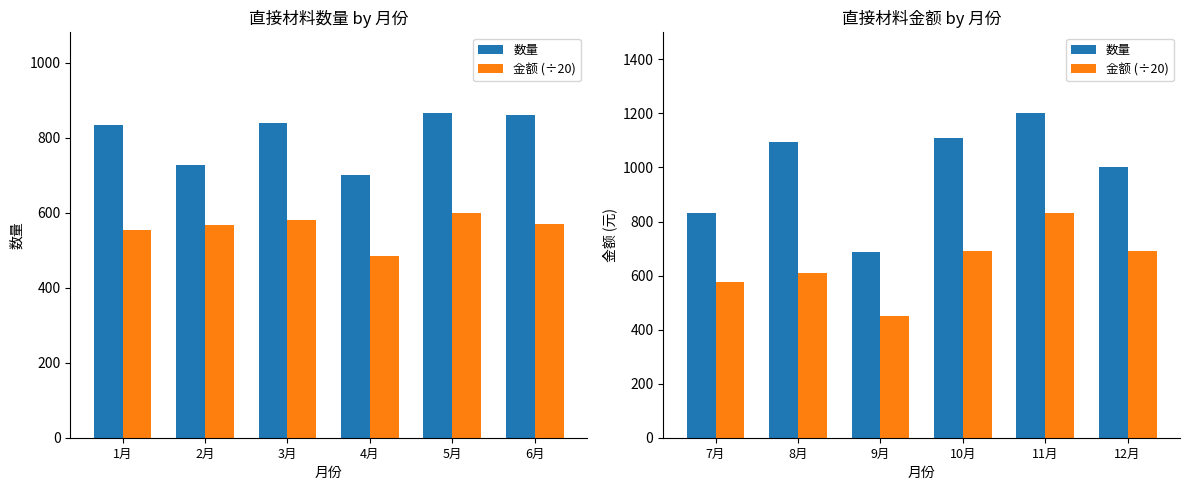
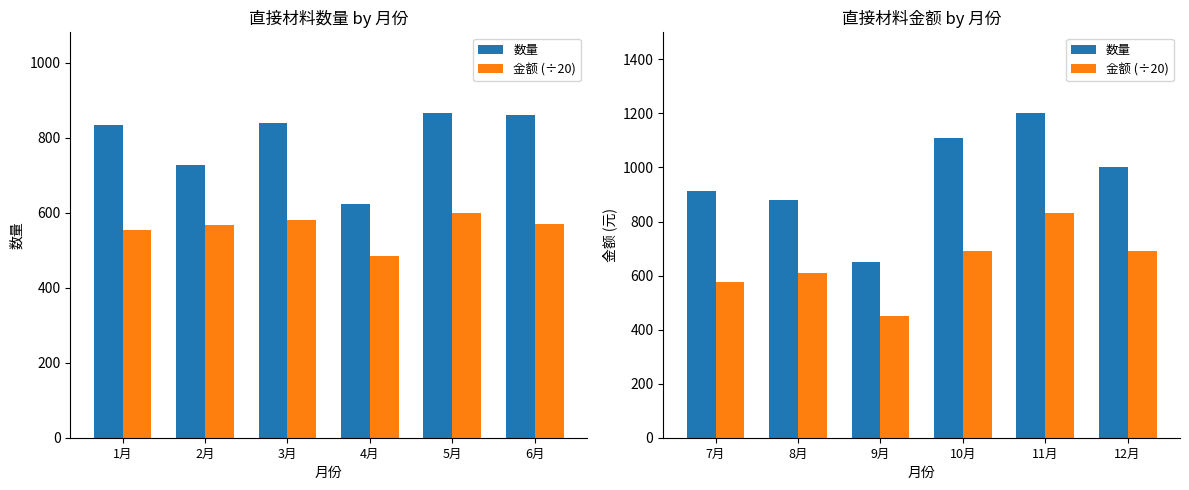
直接材料数量 by 月份, 数量, 4月: 700 -> 620
直接材料金额 by 月份, 数量, 7月: 830 -> 910
直接材料金额 by 月份, 数量, 8月: 1090 -> 880
直接材料金额 by 月份, 数量, 9月: 690 -> 650
